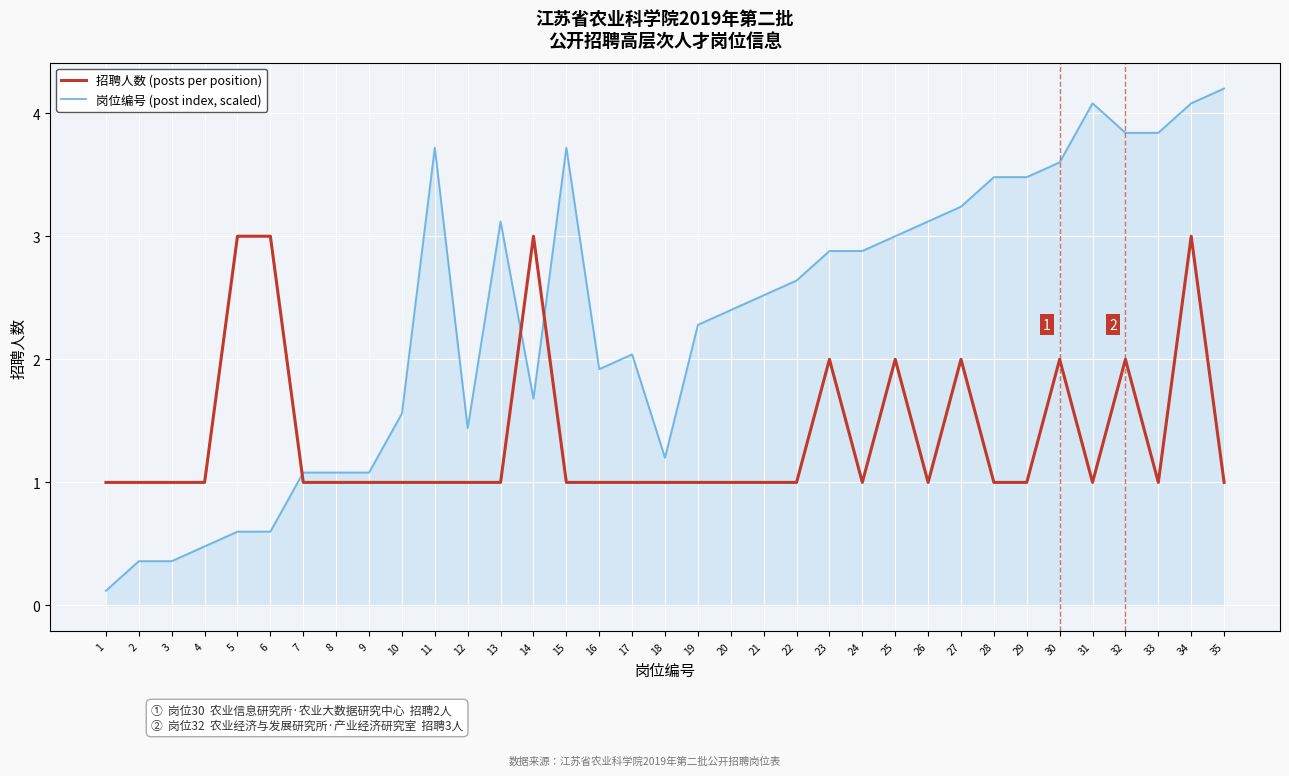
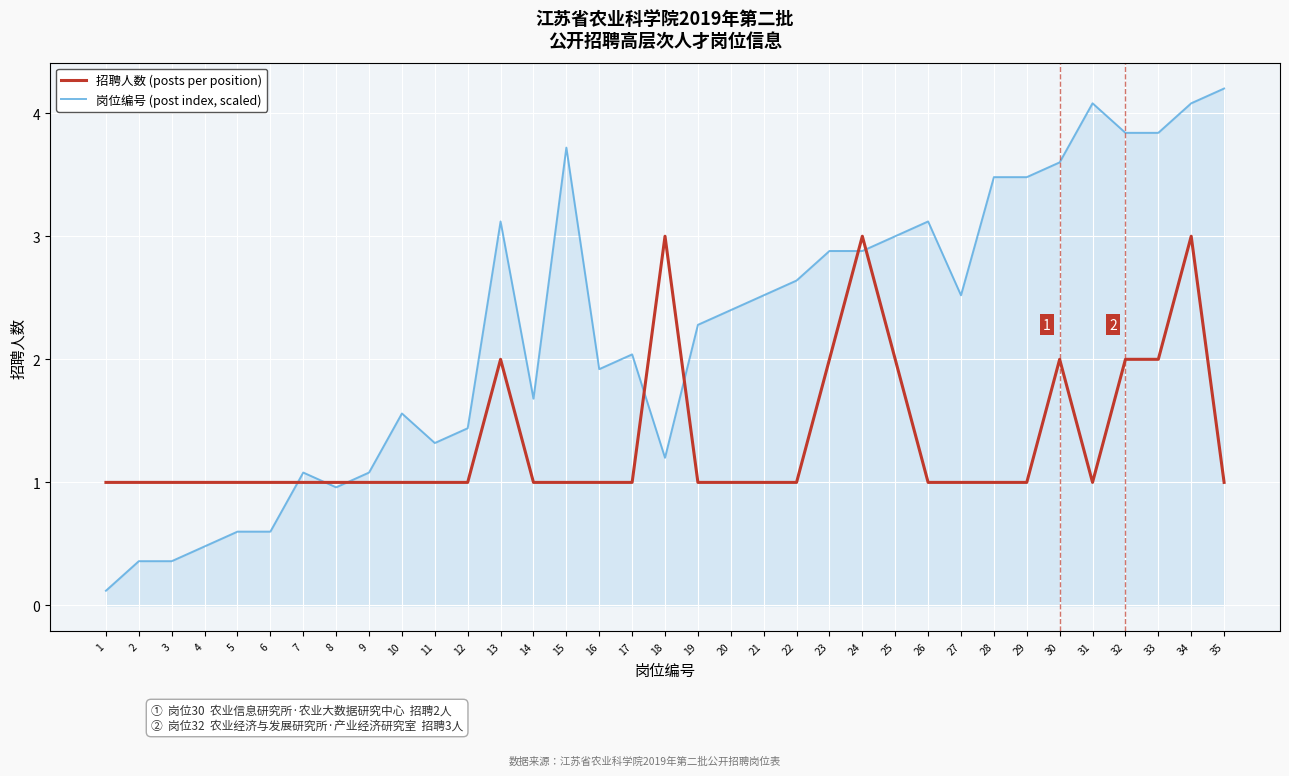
招聘人数 (posts per position), 5: 3 -> 1
招聘人数 (posts per position), 6: 3 -> 1
岗位编号 (post index, scaled), 8: 1.08 -> 0.96
岗位编号 (post index, scaled), 11: 3.72 -> 1.32
招聘人数 (posts per position), 13: 1 -> 2
招聘人数 (posts per position), 14: 3 -> 1
招聘人数 (posts per position), 18: 1 -> 3
招聘人数 (posts per position), 24: 1 -> 3
招聘人数 (posts per position), 27: 2 -> 1
岗位编号 (post index, scaled), 27: 3.24 -> 2.52
招聘人数 (posts per position), 33: 1 -> 2
